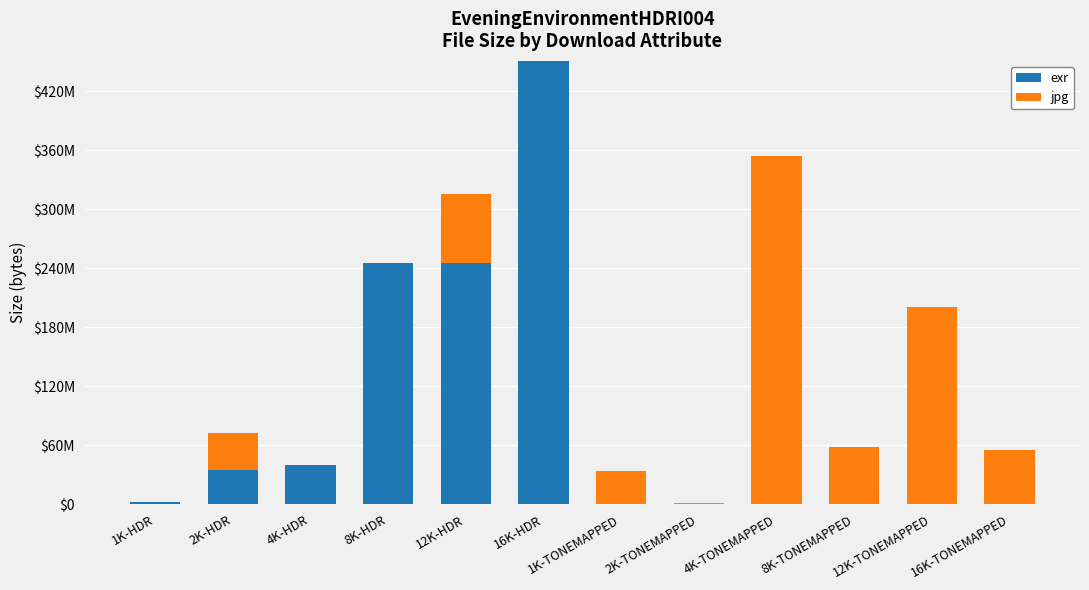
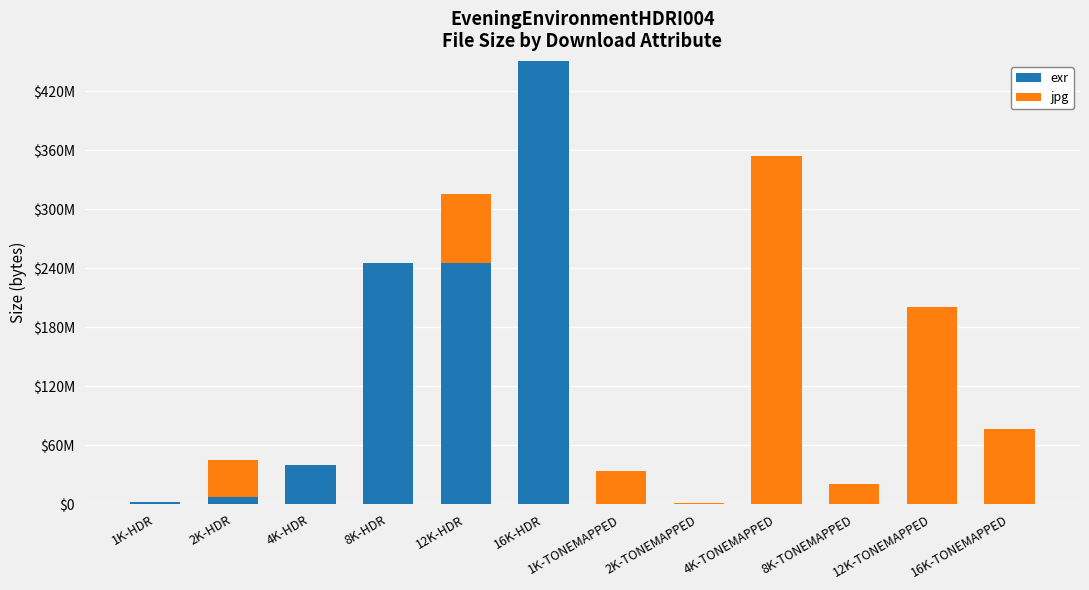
exr, 2K-HDR: $30000000 -> $10000000
jpg, 8K-TONEMAPPED: $60000000 -> $20000000
jpg, 16K-TONEMAPPED: $60000000 -> $80000000
